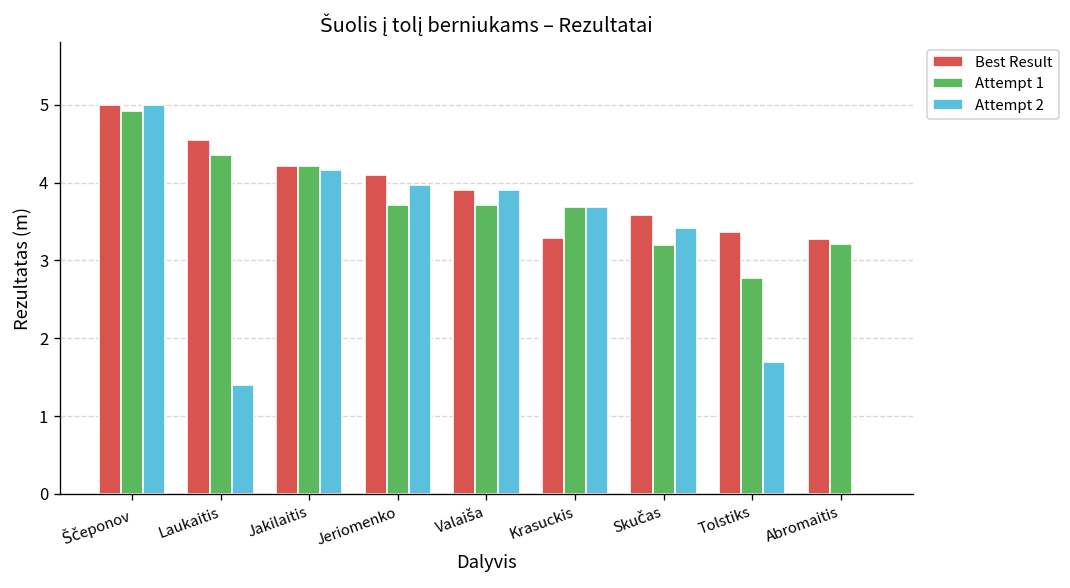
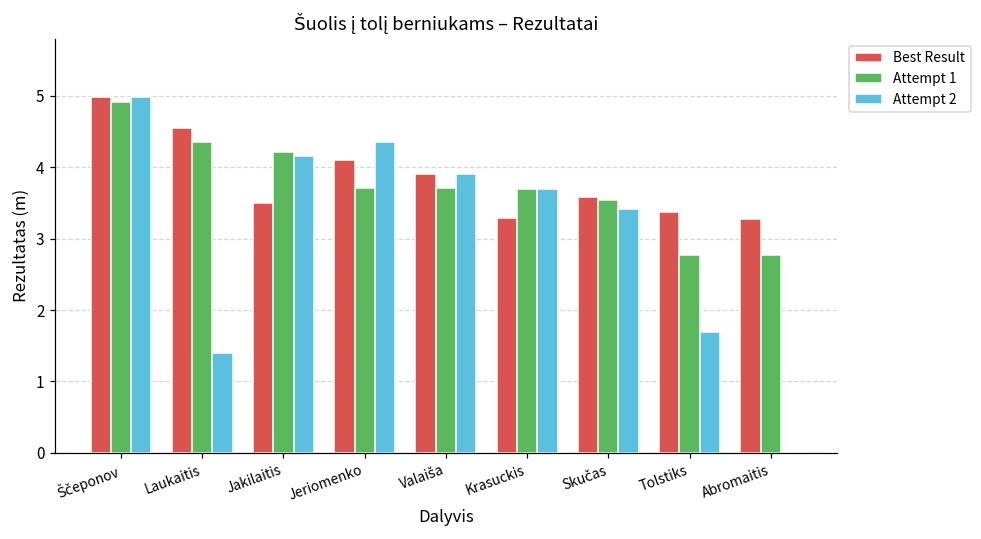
Best Result, Jakilaitis: 4.2 -> 3.5
Attempt 2, Jeriomenko: 4.0 -> 4.4
Attempt 1, Skučas: 3.2 -> 3.5
Attempt 1, Abromaitis: 3.2 -> 2.8
